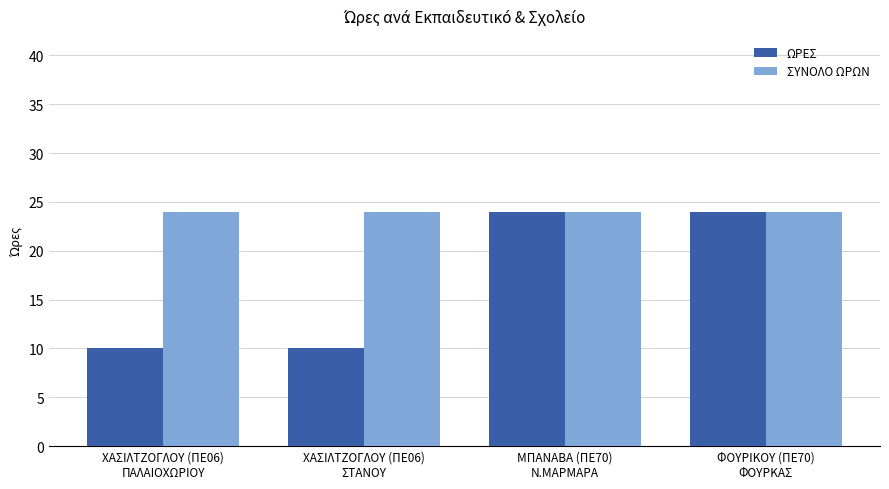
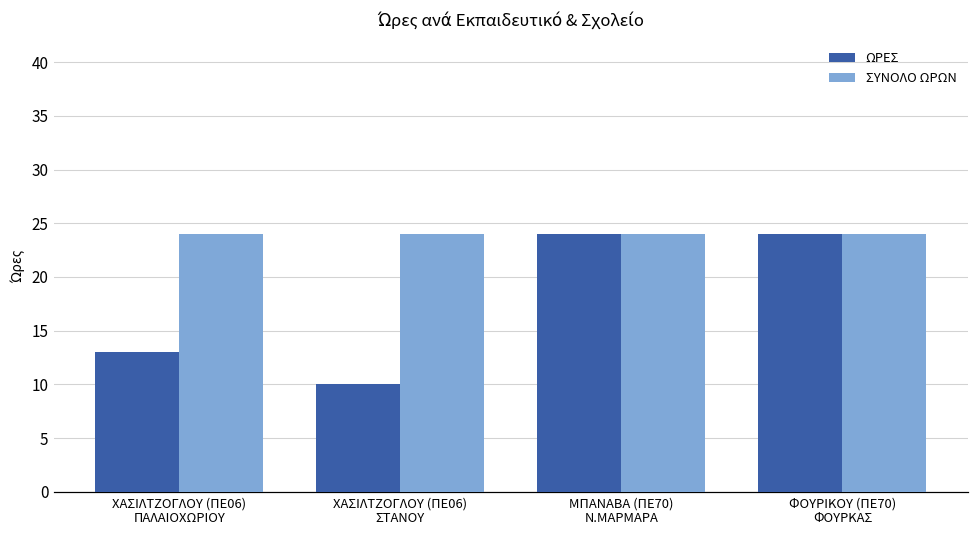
ΩΡΕΣ, ΧΑΣΙΛΤΖΟΓΛΟΥ (ΠΕ06) ΠΑΛΑΙΟΧΩΡΙΟΥ: 10 -> 13
